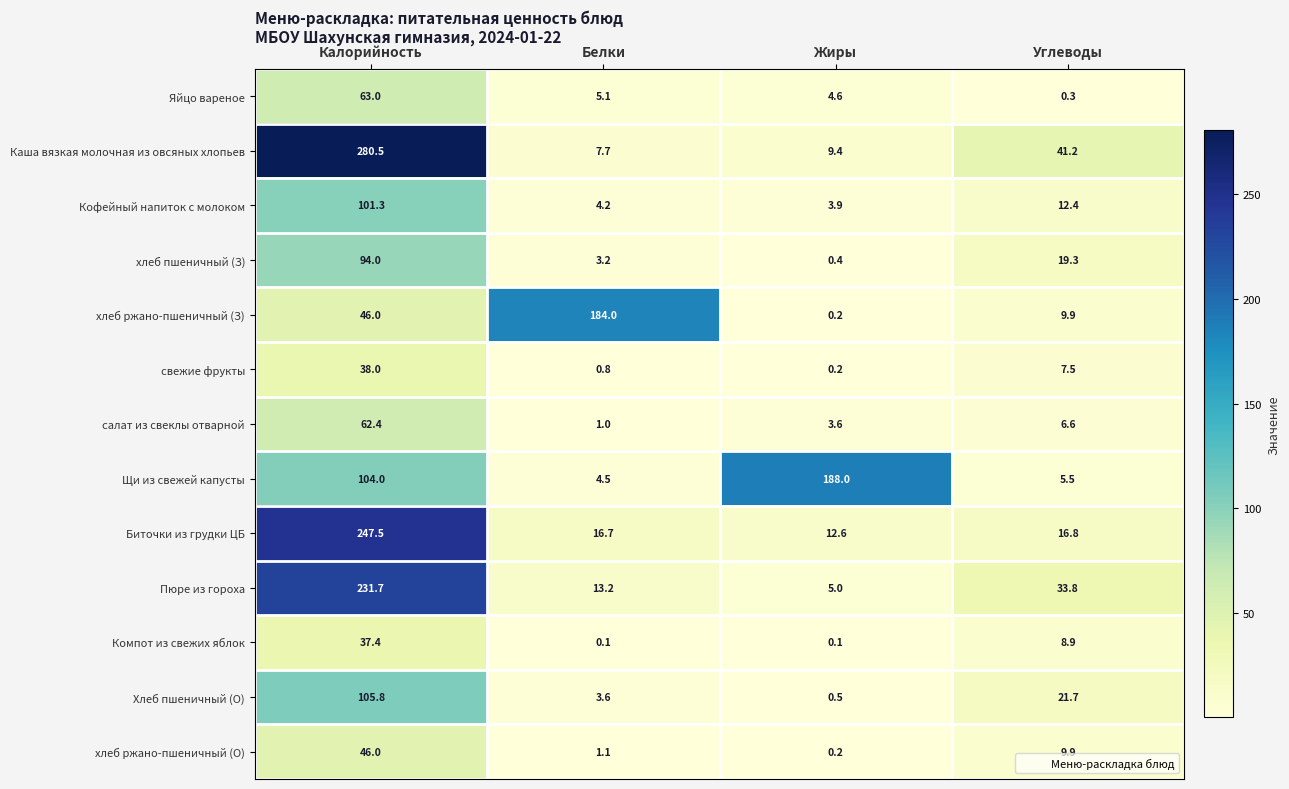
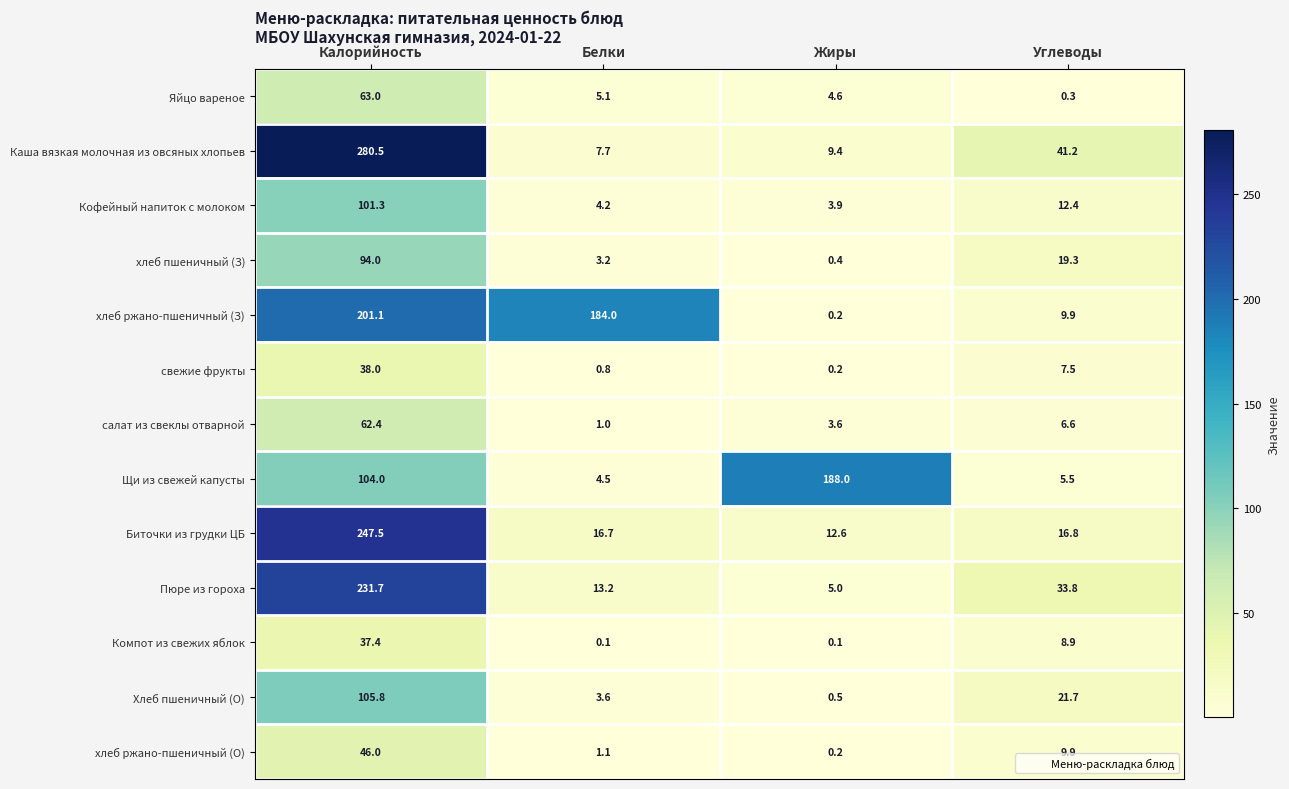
хлеб ржано-пшеничный (З), Калорийность: 46.0 -> 201.1
